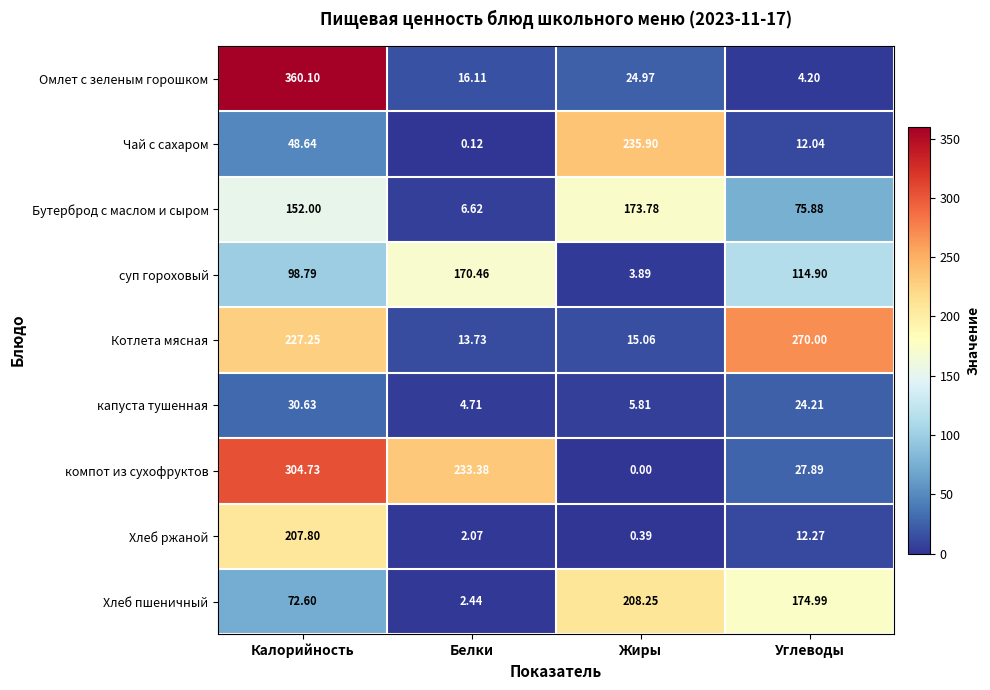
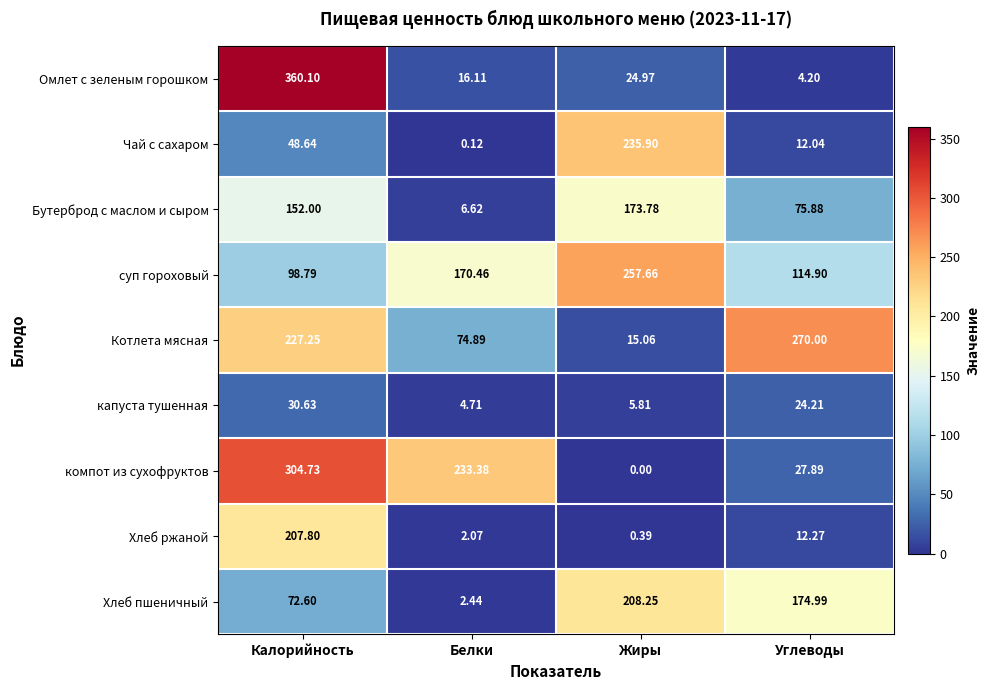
суп гороховый, Жиры: 3.89 -> 257.66
Котлета мясная, Белки: 13.73 -> 74.89
